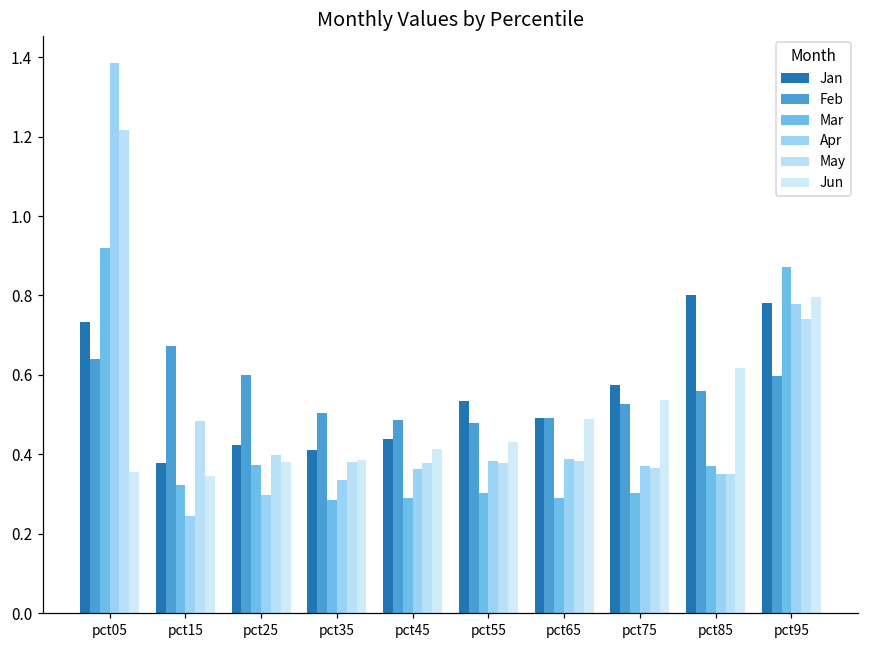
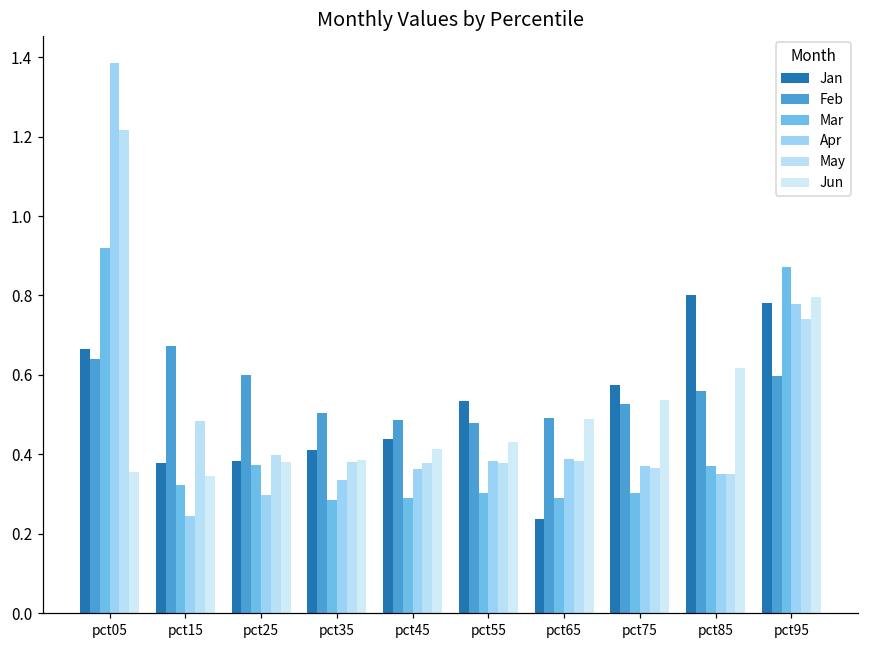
Jan, pct05: 0.73 -> 0.66
Jan, pct25: 0.42 -> 0.38
Jan, pct65: 0.49 -> 0.24
